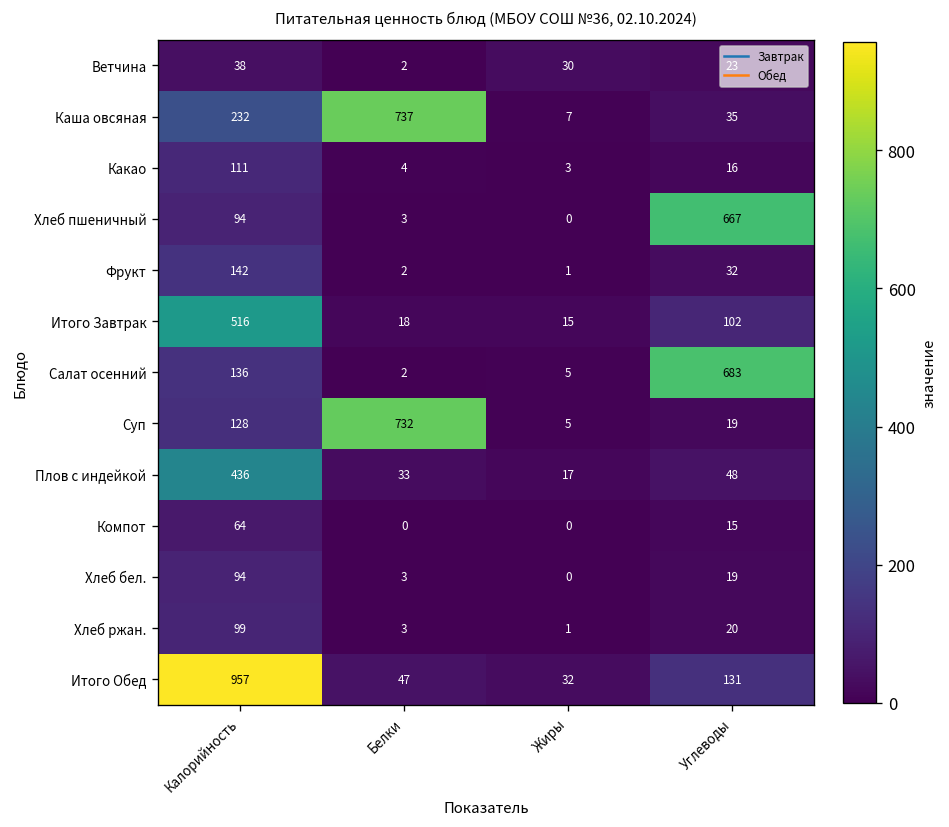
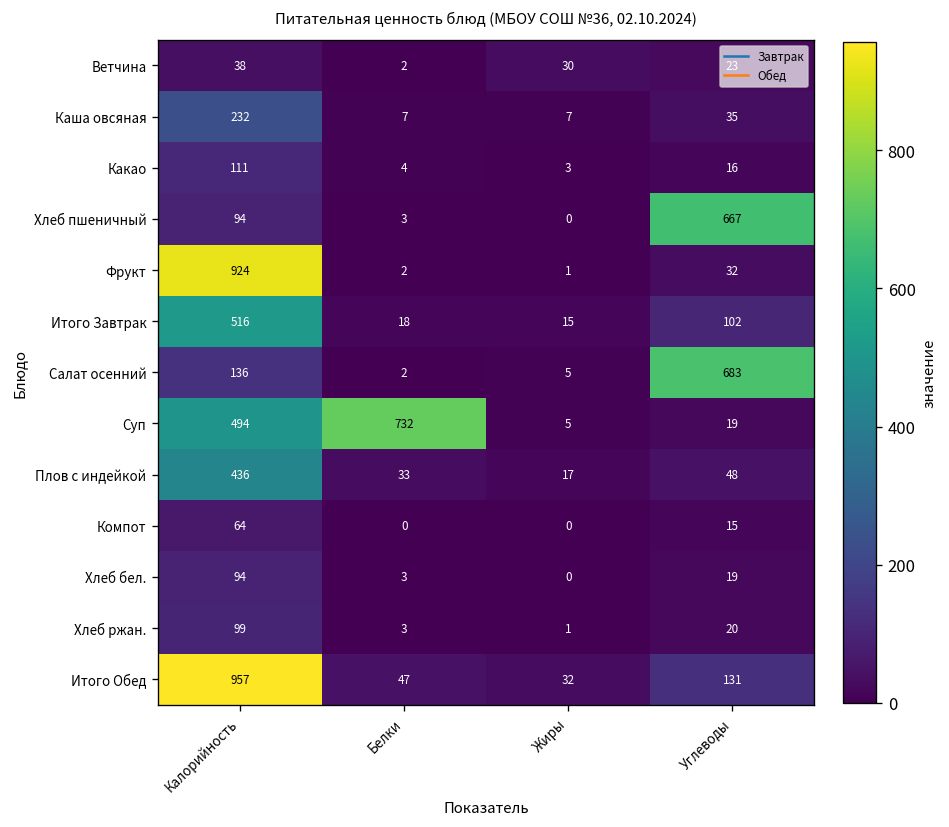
Каша овсяная, Белки: 737 -> 7
Фрукт, Калорийность: 142 -> 924
Суп, Калорийность: 128 -> 494
